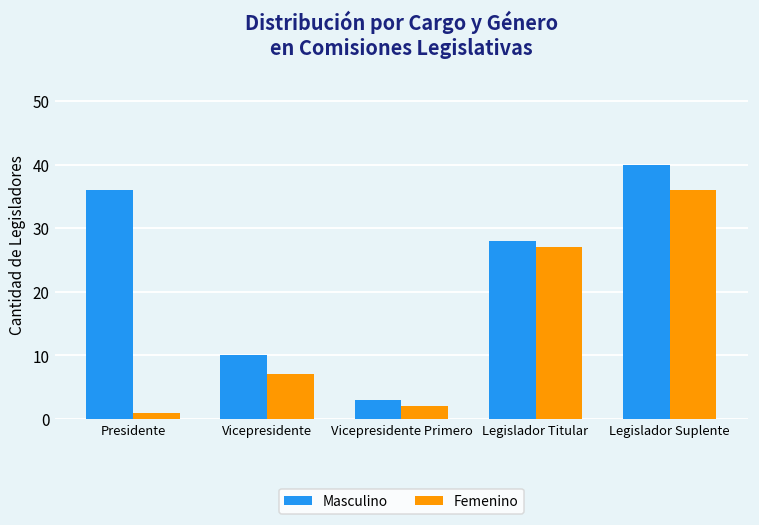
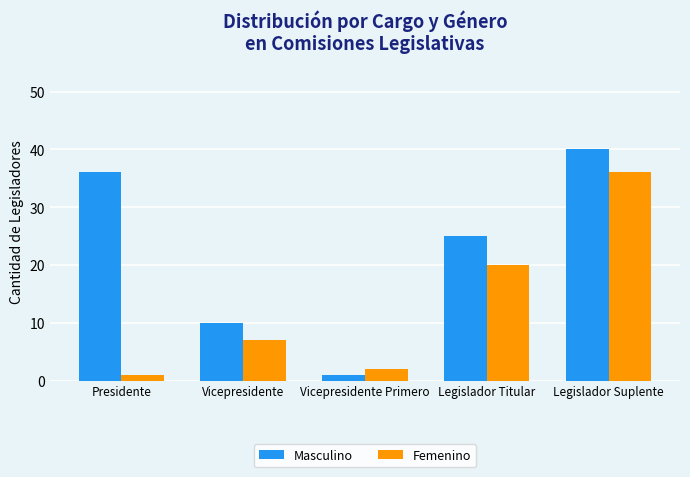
Masculino, Vicepresidente Primero: 3 -> 1
Masculino, Legislador Titular: 28 -> 25
Femenino, Legislador Titular: 27 -> 20
